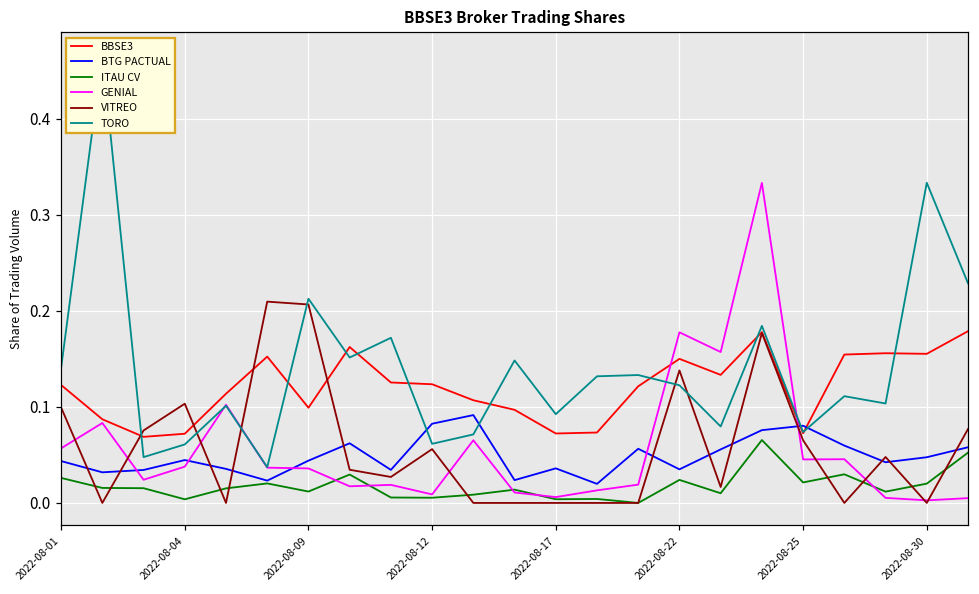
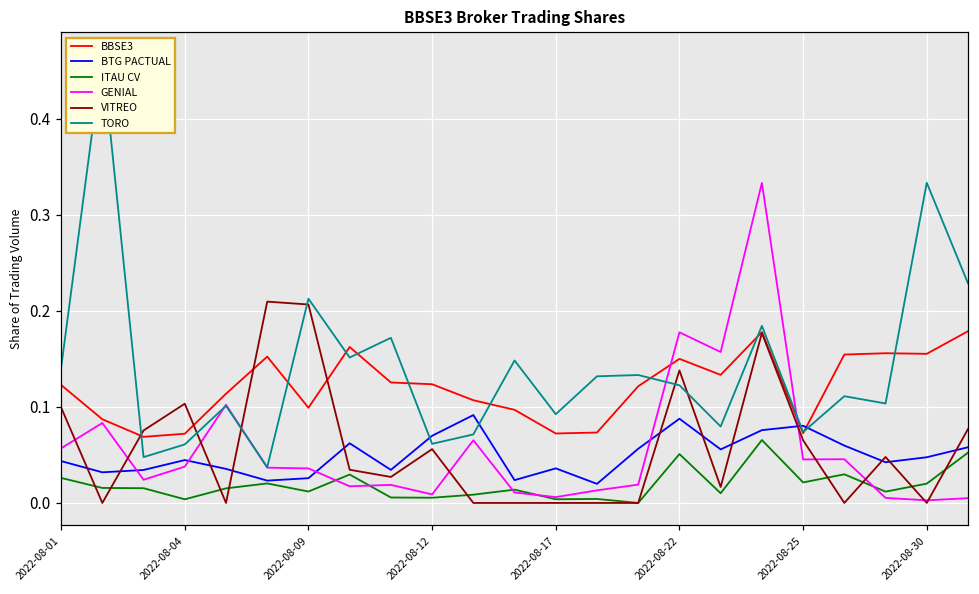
BTG PACTUAL, 2022-08-09: 0.04 -> 0.03
BTG PACTUAL, 2022-08-12: 0.08 -> 0.07
BTG PACTUAL, 2022-08-22: 0.03 -> 0.09
ITAU CV, 2022-08-22: 0.02 -> 0.05
